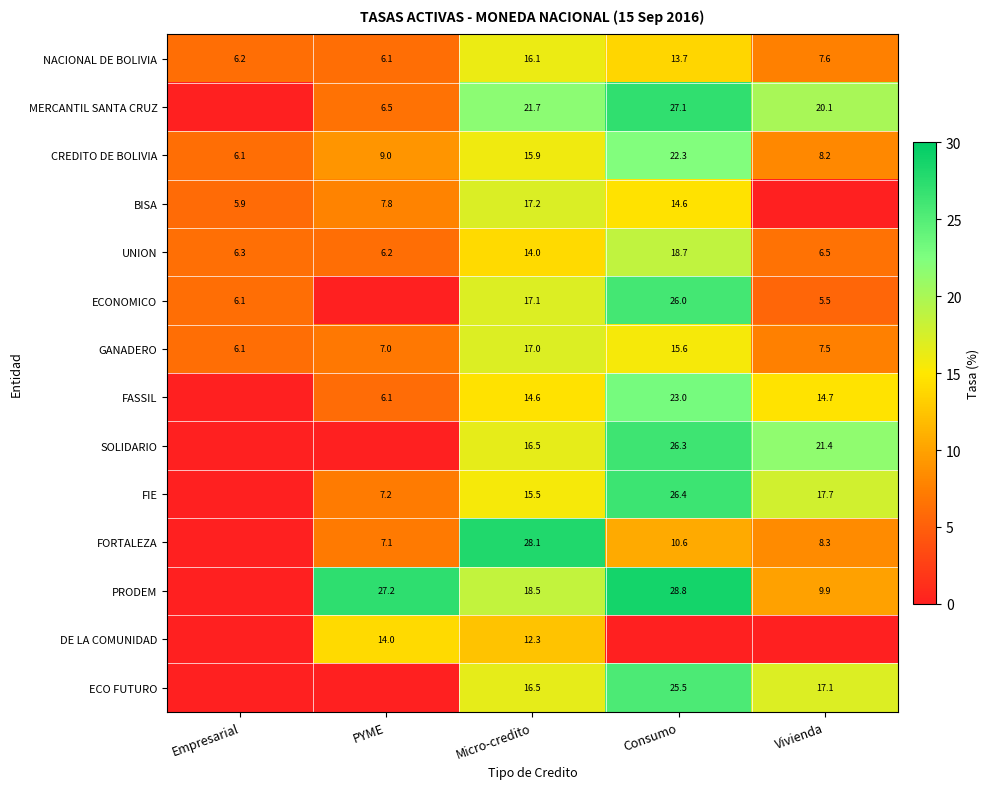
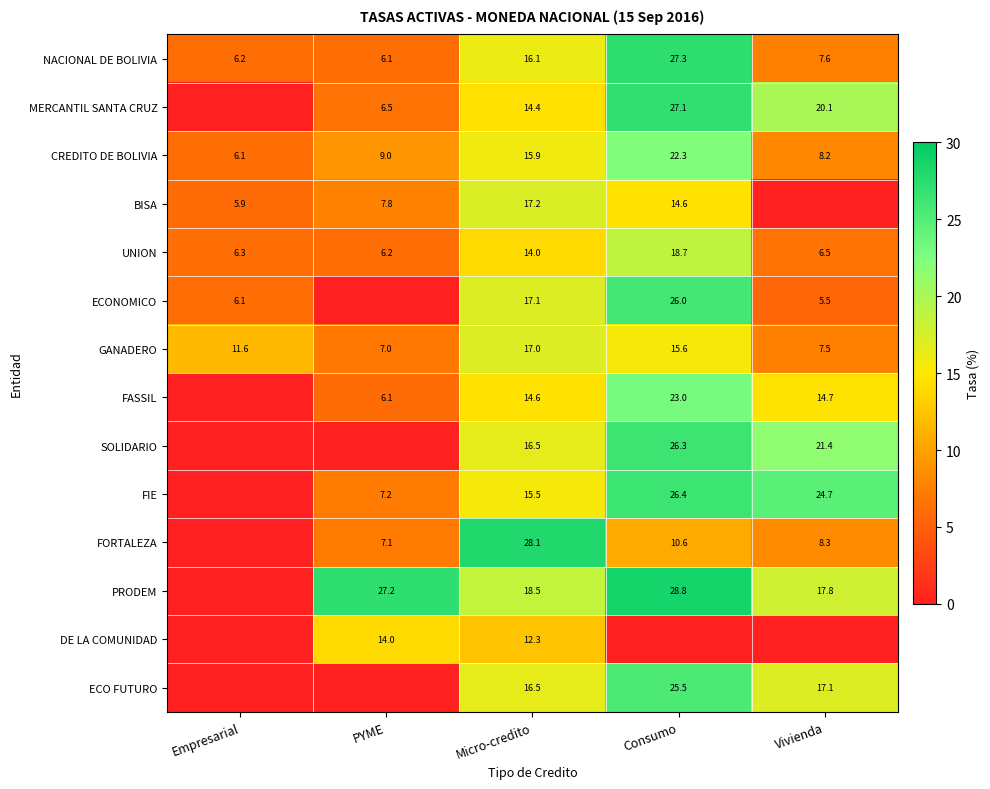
NACIONAL DE BOLIVIA, Consumo: 13.7 -> 27.3
MERCANTIL SANTA CRUZ, Micro-credito: 21.7 -> 14.4
GANADERO, Empresarial: 6.1 -> 11.6
FIE, Vivienda: 17.7 -> 24.7
PRODEM, Vivienda: 9.9 -> 17.8
